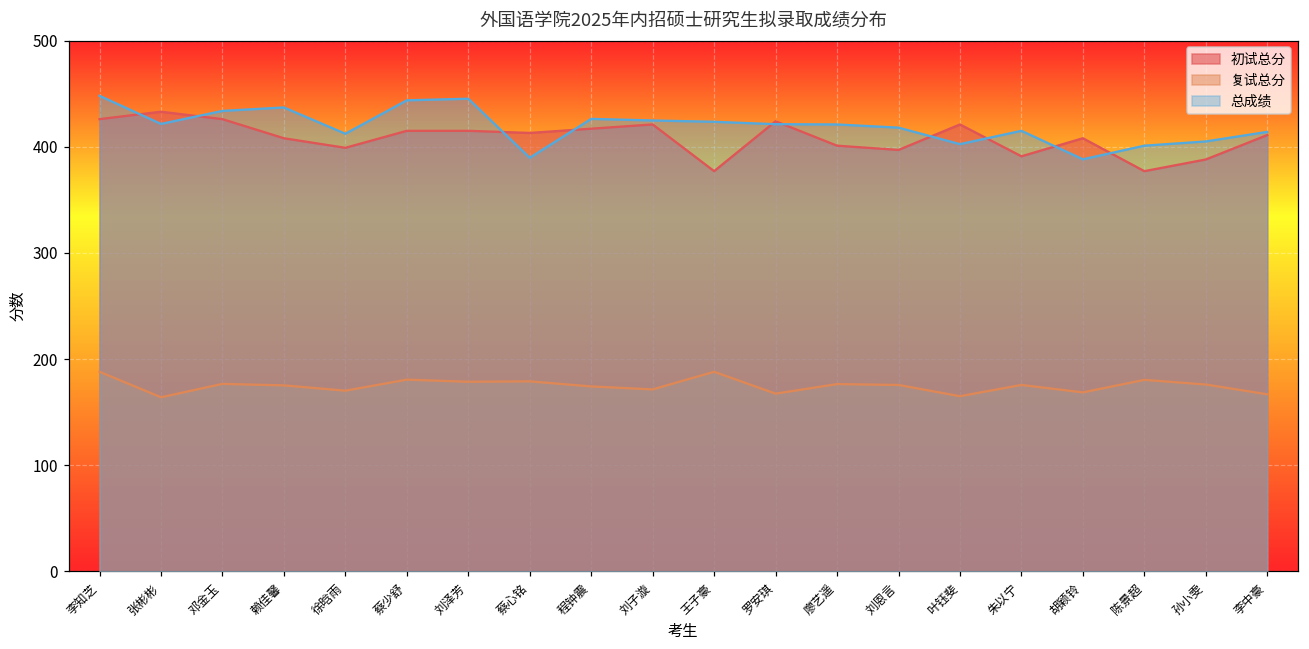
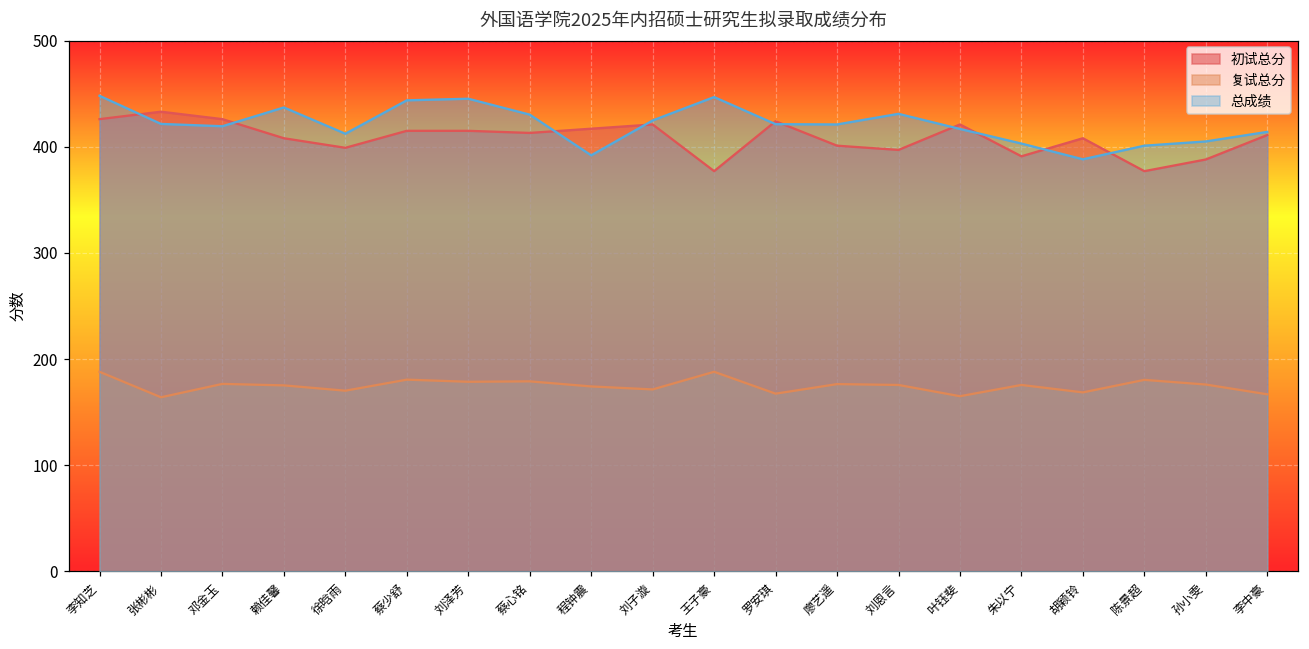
总成绩, 邓金玉: 430 -> 420
总成绩, 蔡心铭: 390 -> 430
总成绩, 程钟震: 430 -> 390
总成绩, 王子豪: 420 -> 450
总成绩, 刘恩言: 420 -> 430
总成绩, 叶钰斐: 400 -> 420
总成绩, 朱以宁: 420 -> 400
